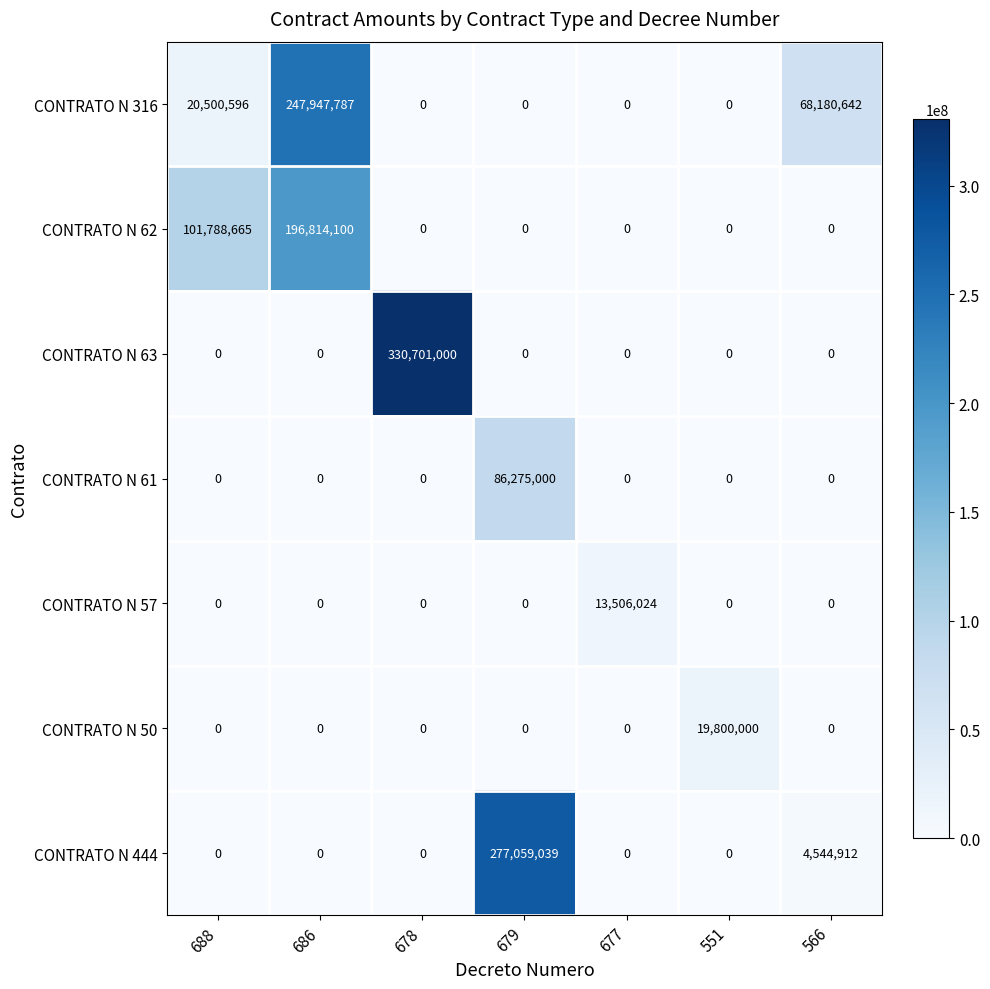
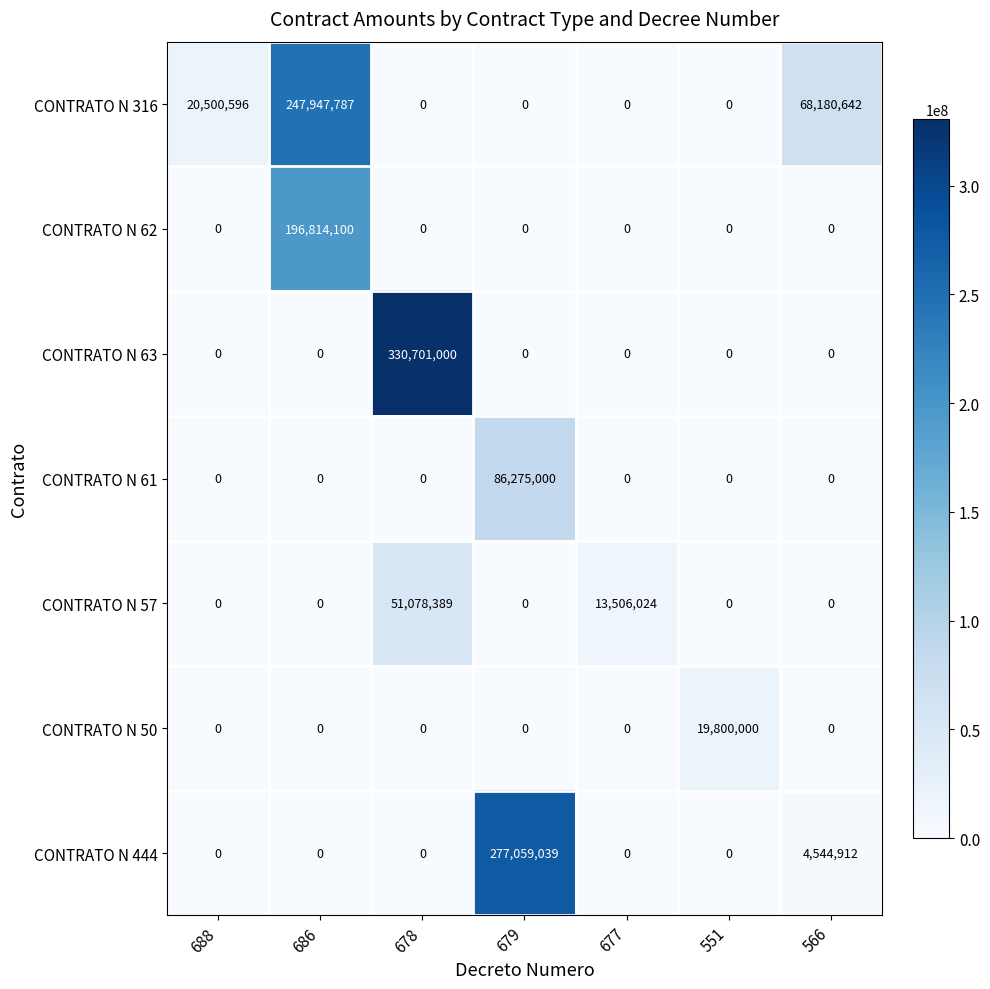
CONTRATO N 62, 688: 101,788,665 -> 0
CONTRATO N 57, 678: 0 -> 51,078,389
